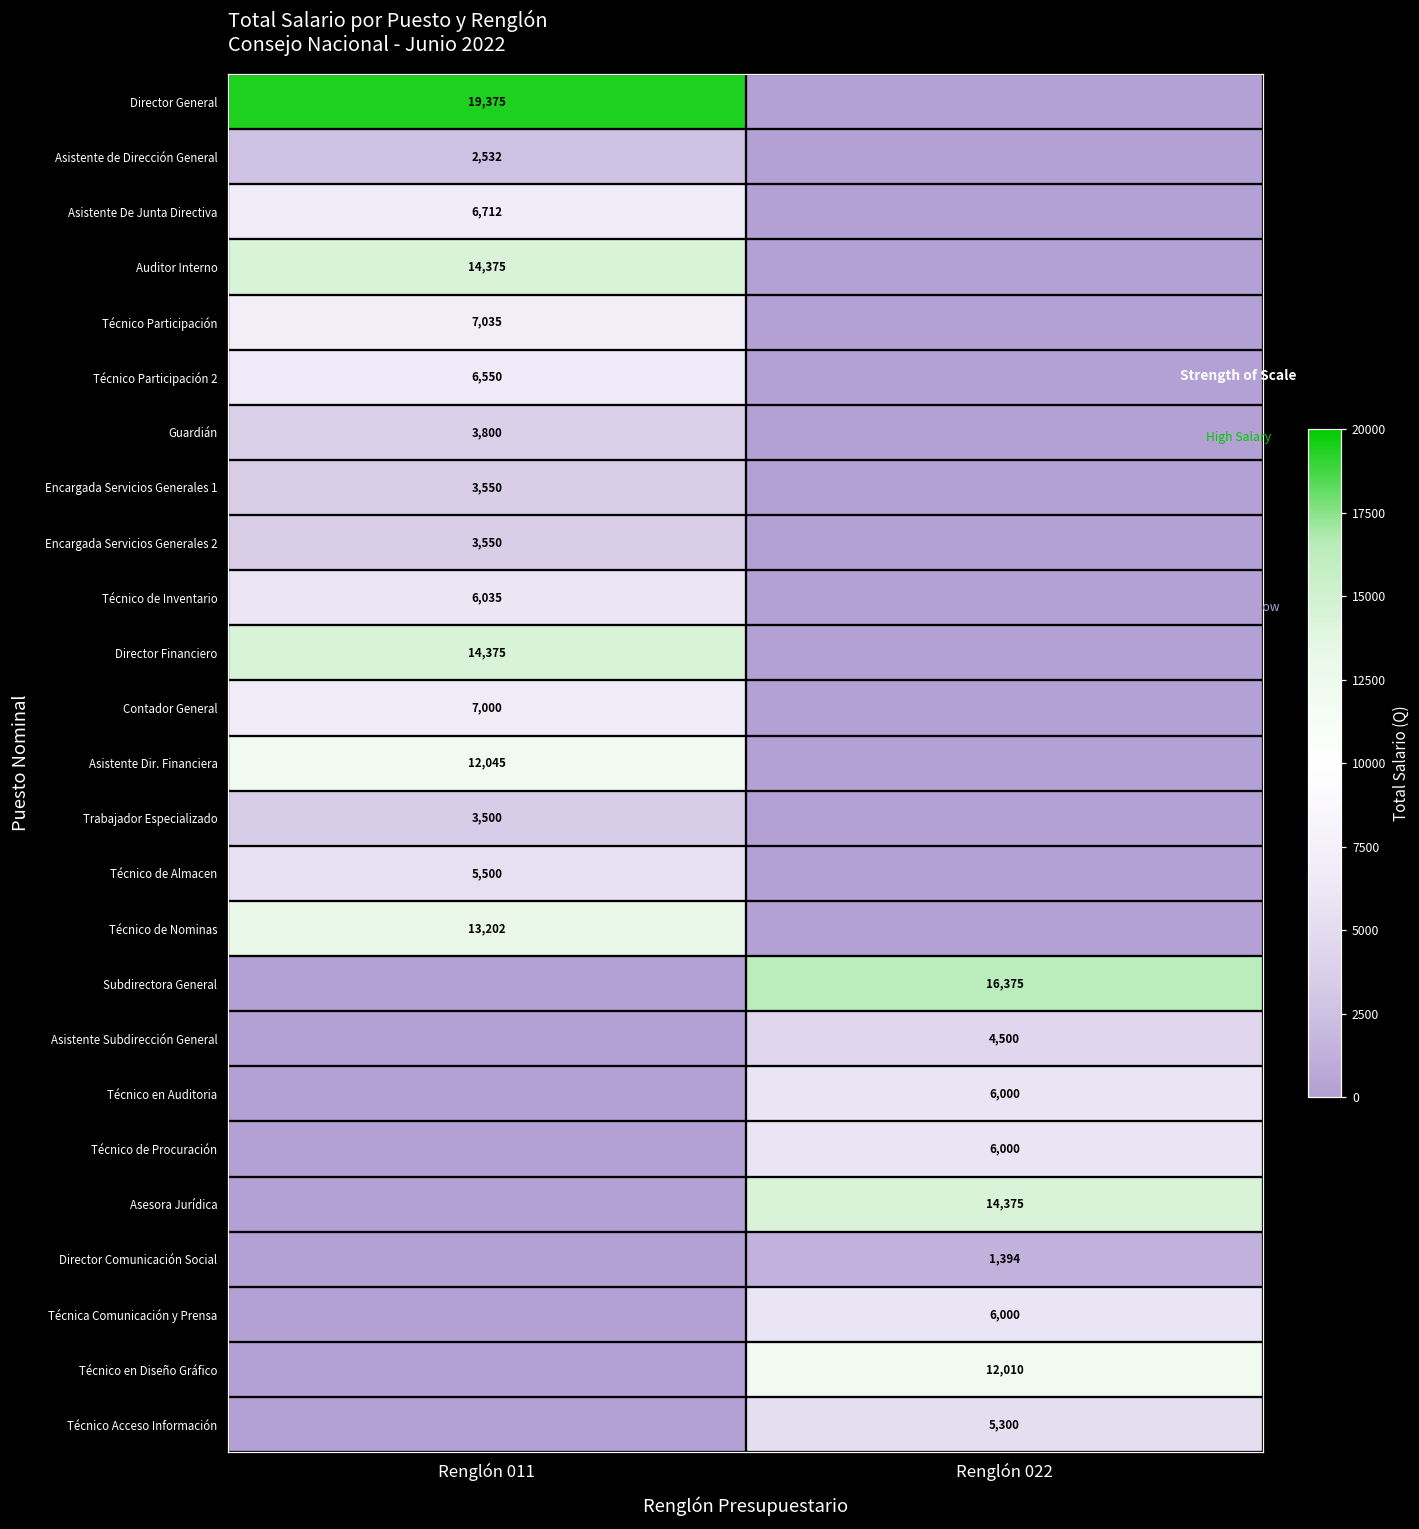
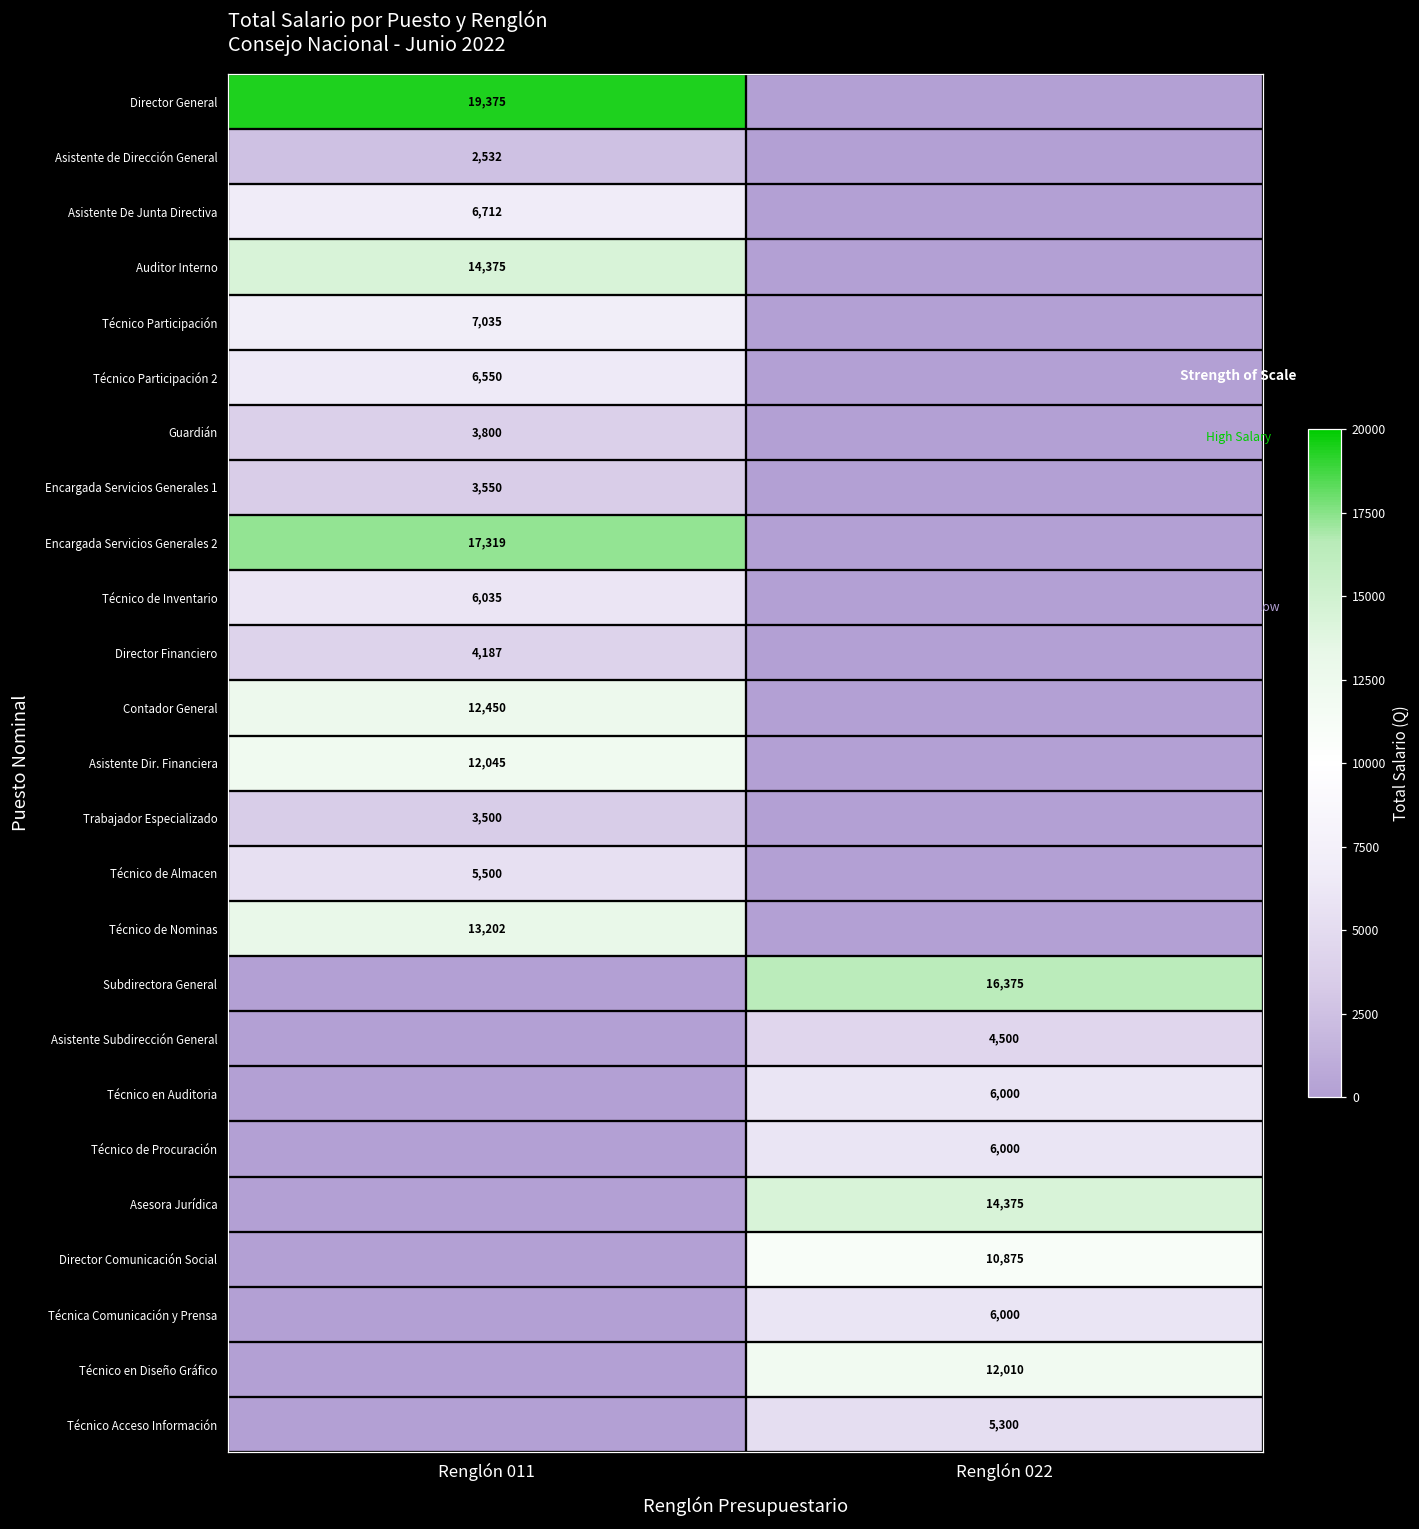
Encargada Servicios Generales 2, Renglón 011: 3,550 -> 17,319
Director Financiero, Renglón 011: 14,375 -> 4,187
Contador General, Renglón 011: 7,000 -> 12,450
Director Comunicación Social, Renglón 022: 1,394 -> 10,875
